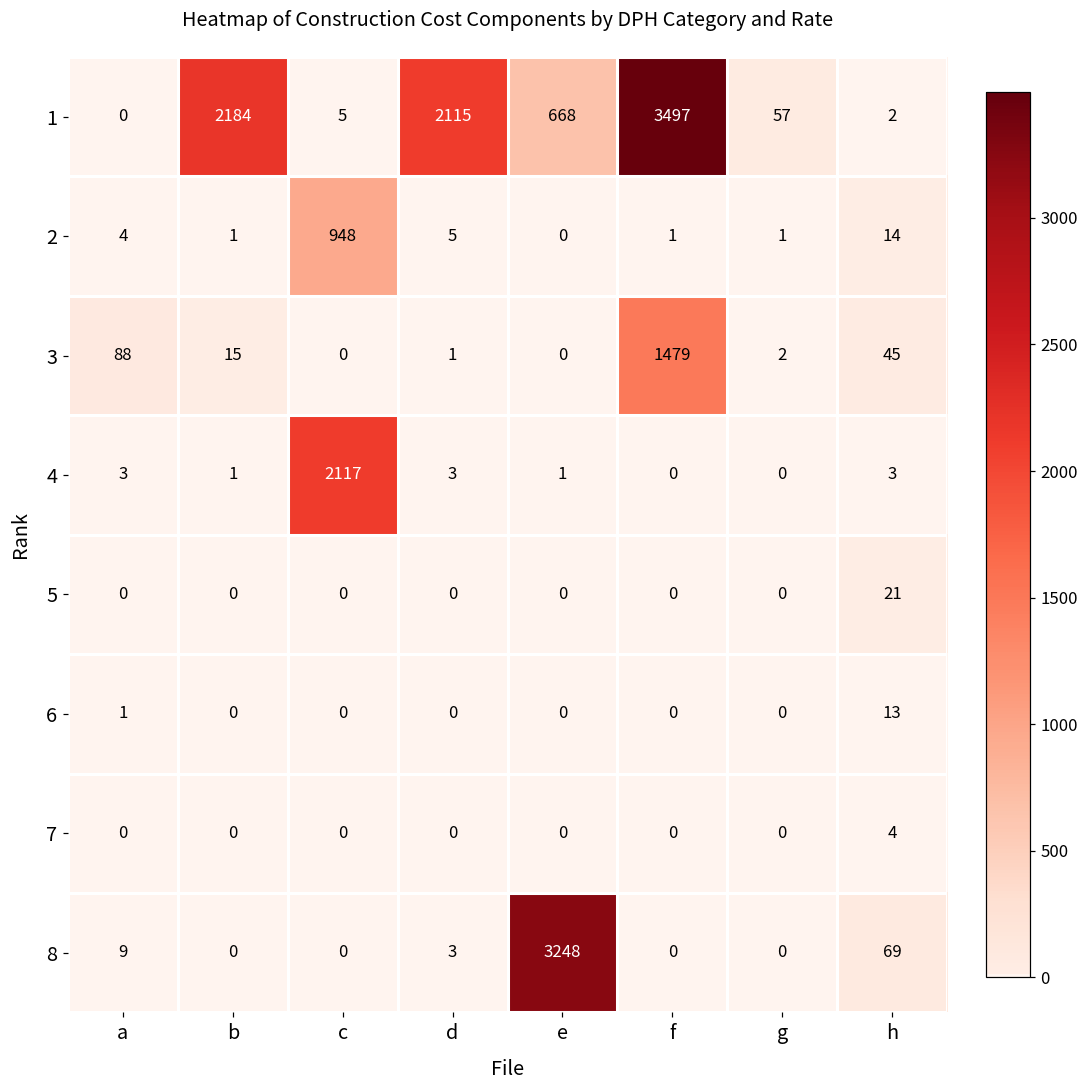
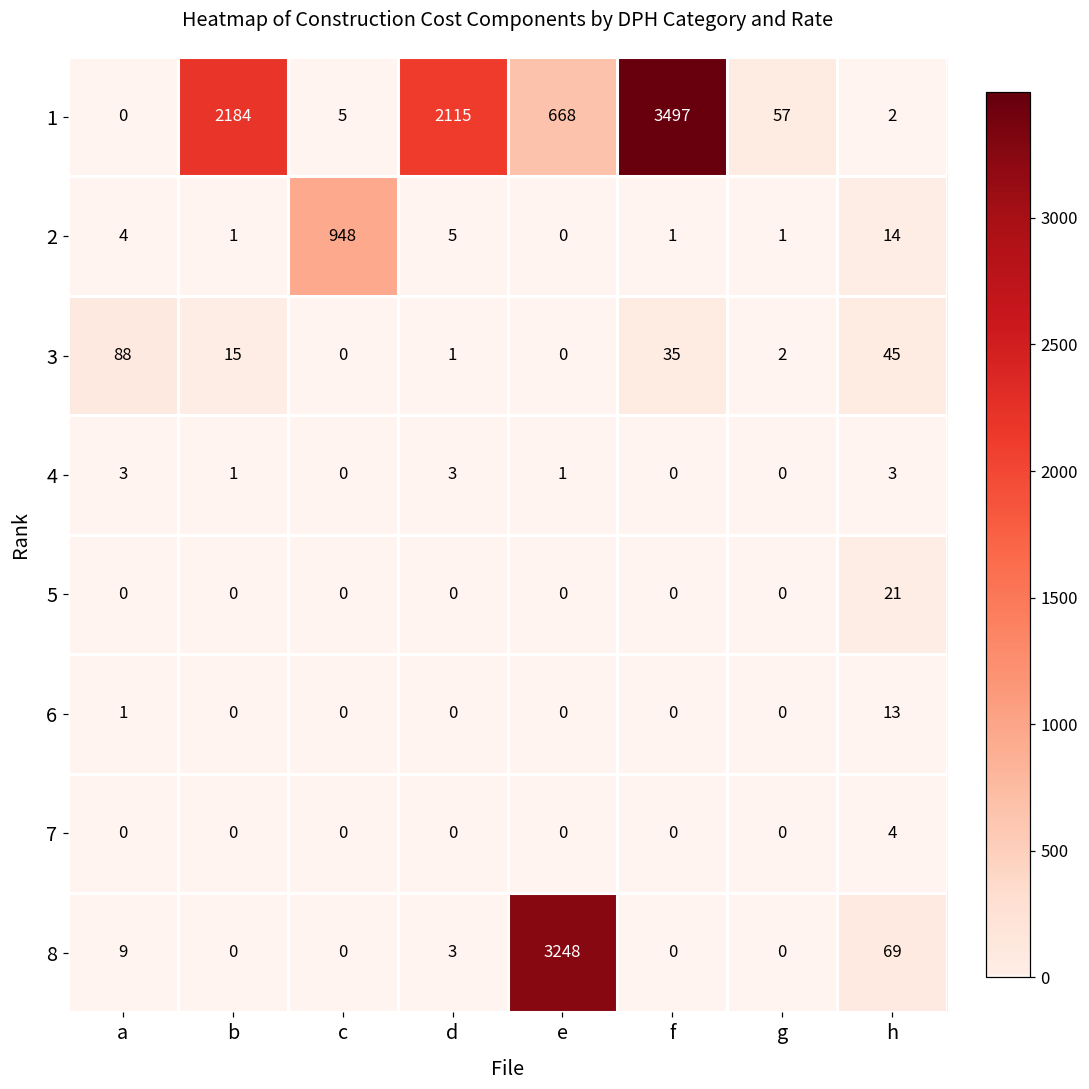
3, f: 1479 -> 35
4, c: 2117 -> 0
